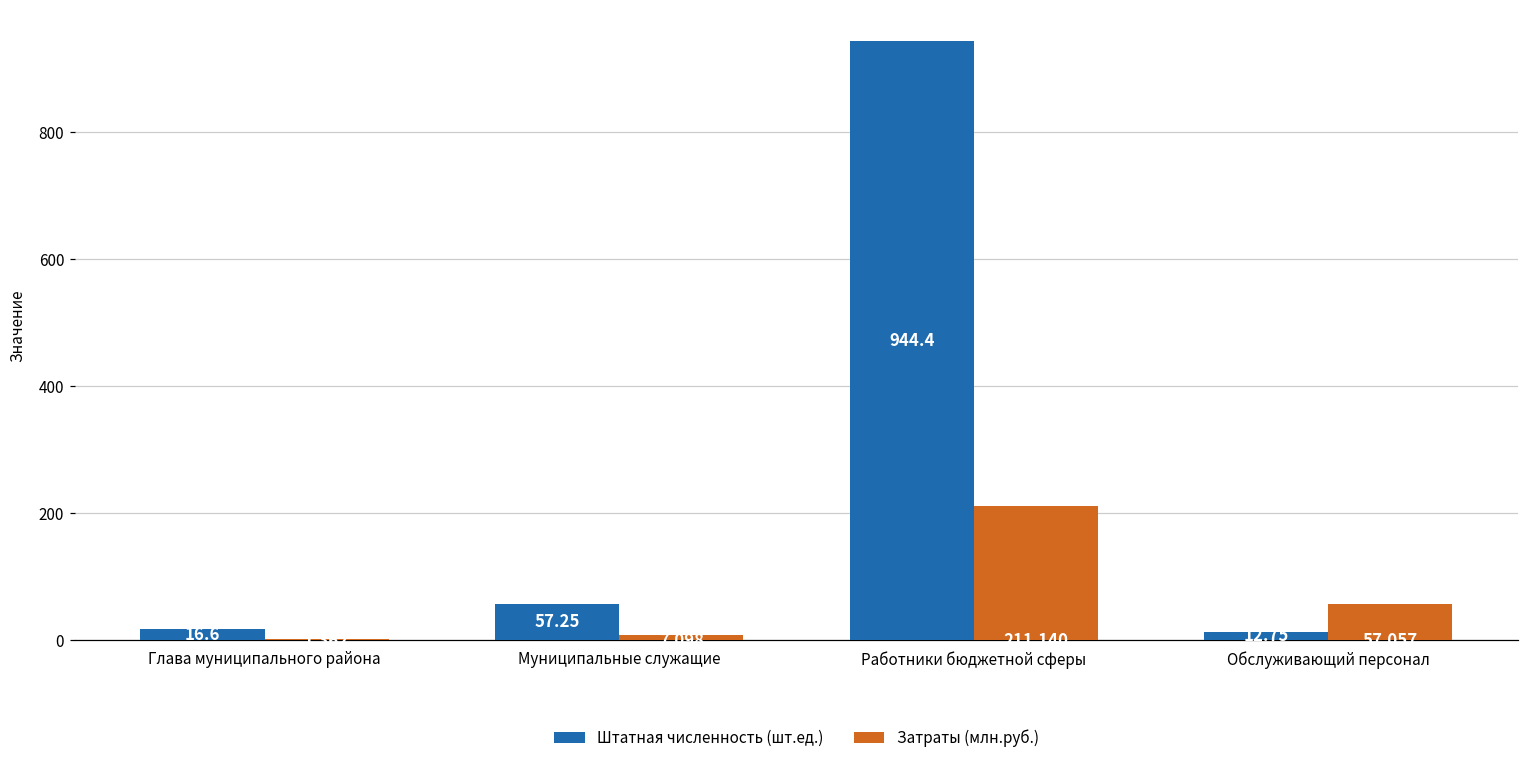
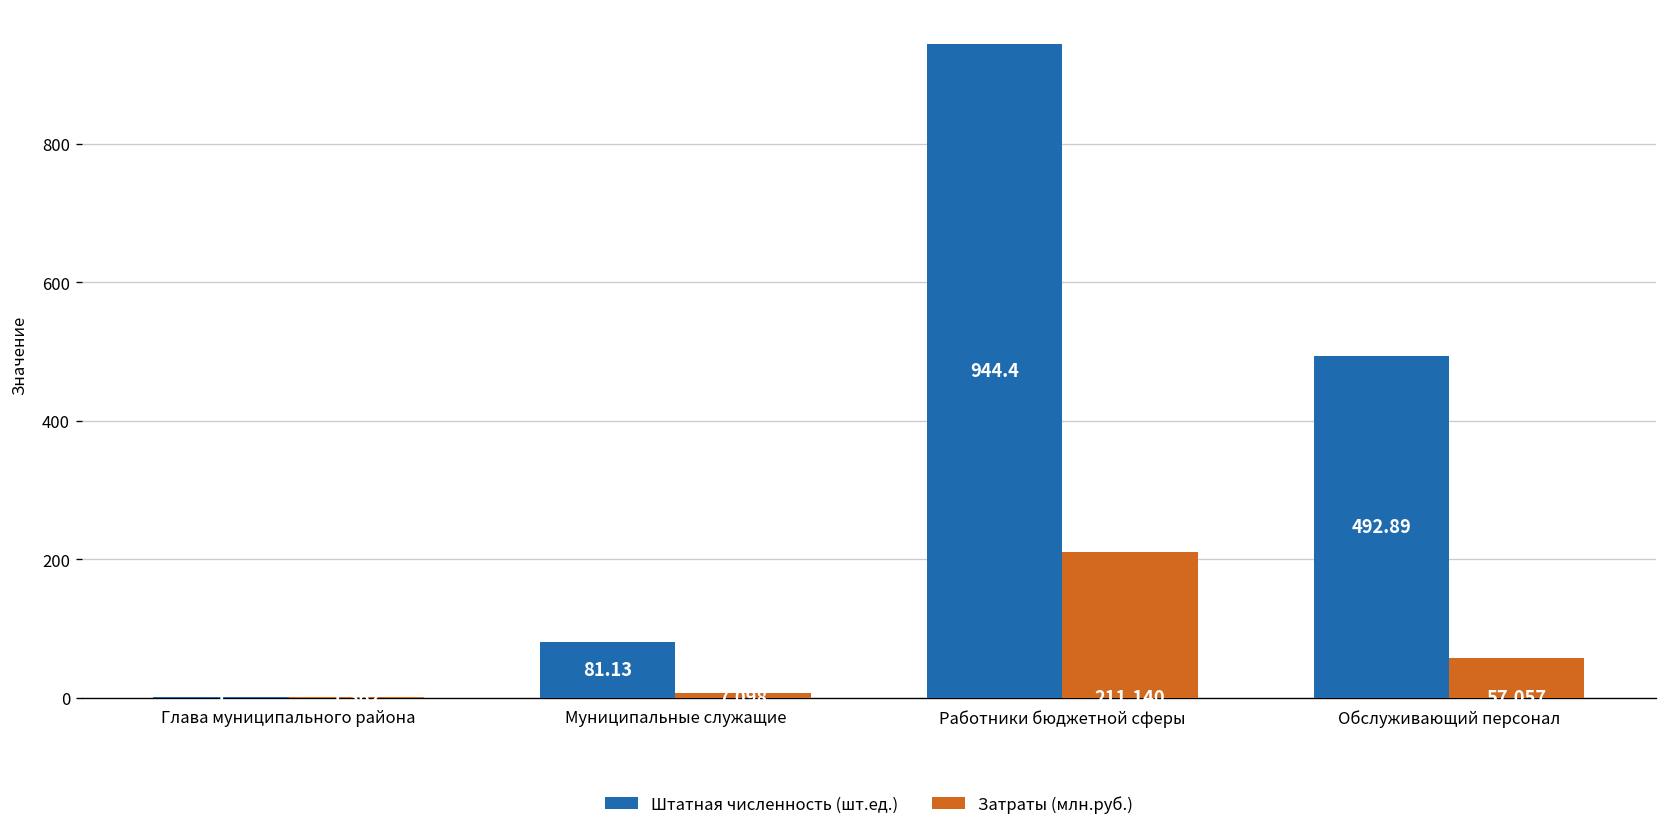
Штатная численность (шт.ед.), Глава муниципального района: 20 -> 0
Штатная численность (шт.ед.), Муниципальные служащие: 57.25 -> 81.13
Штатная численность (шт.ед.), Обслуживающий персонал: 10 -> 490
